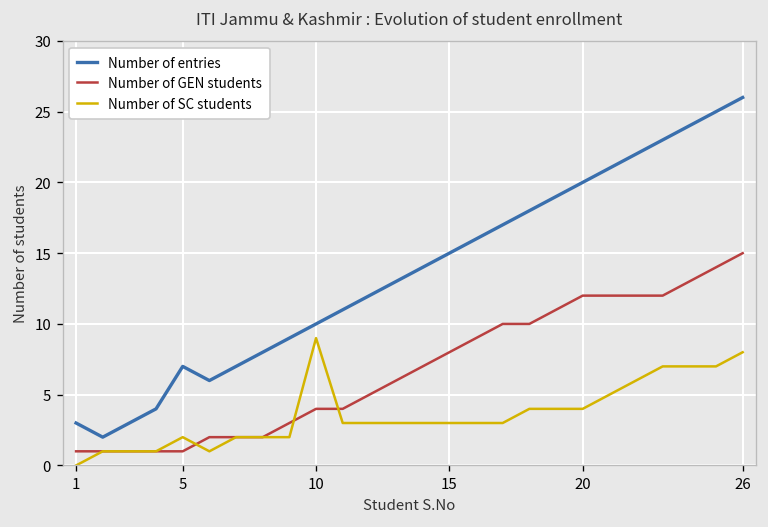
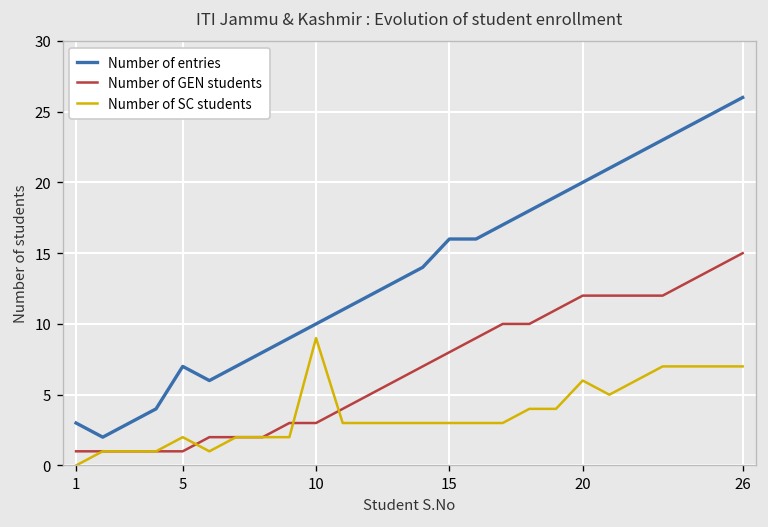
Number of GEN students, 10: 4 -> 3
Number of entries, 15: 15 -> 16
Number of SC students, 20: 4 -> 6
Number of SC students, 26: 8 -> 7
